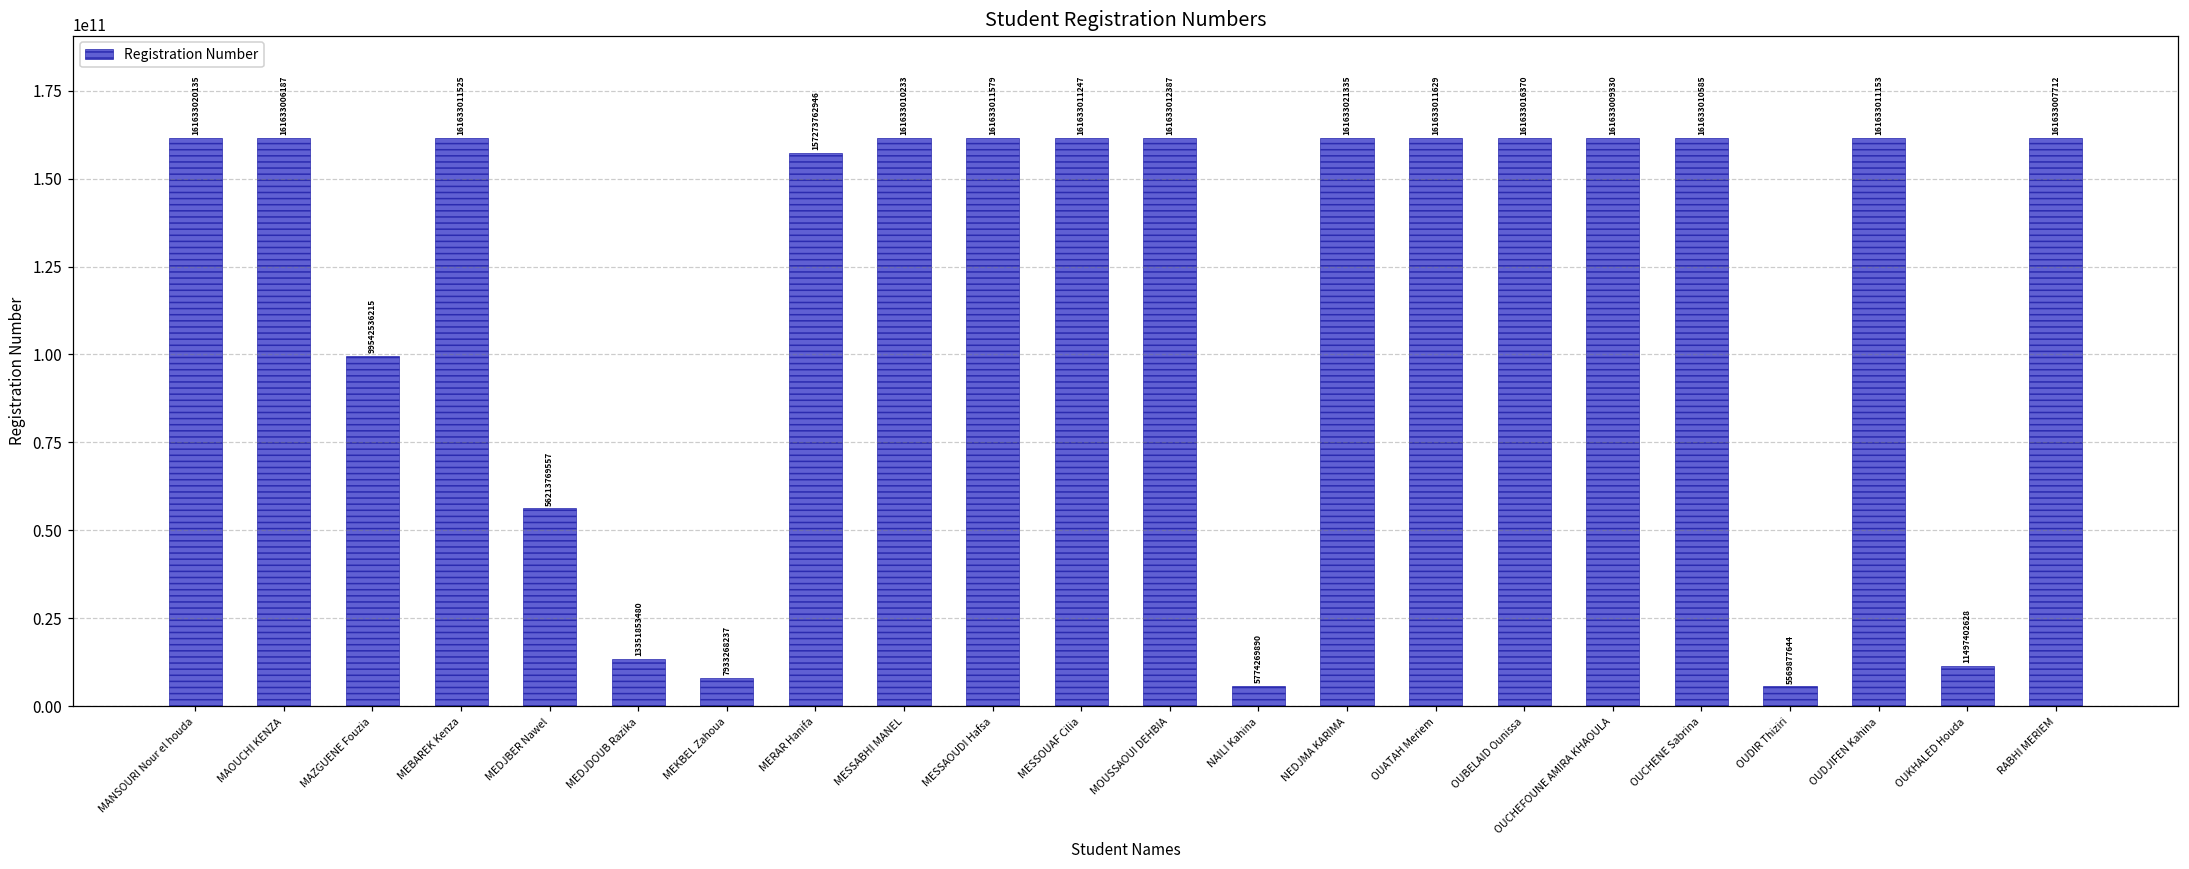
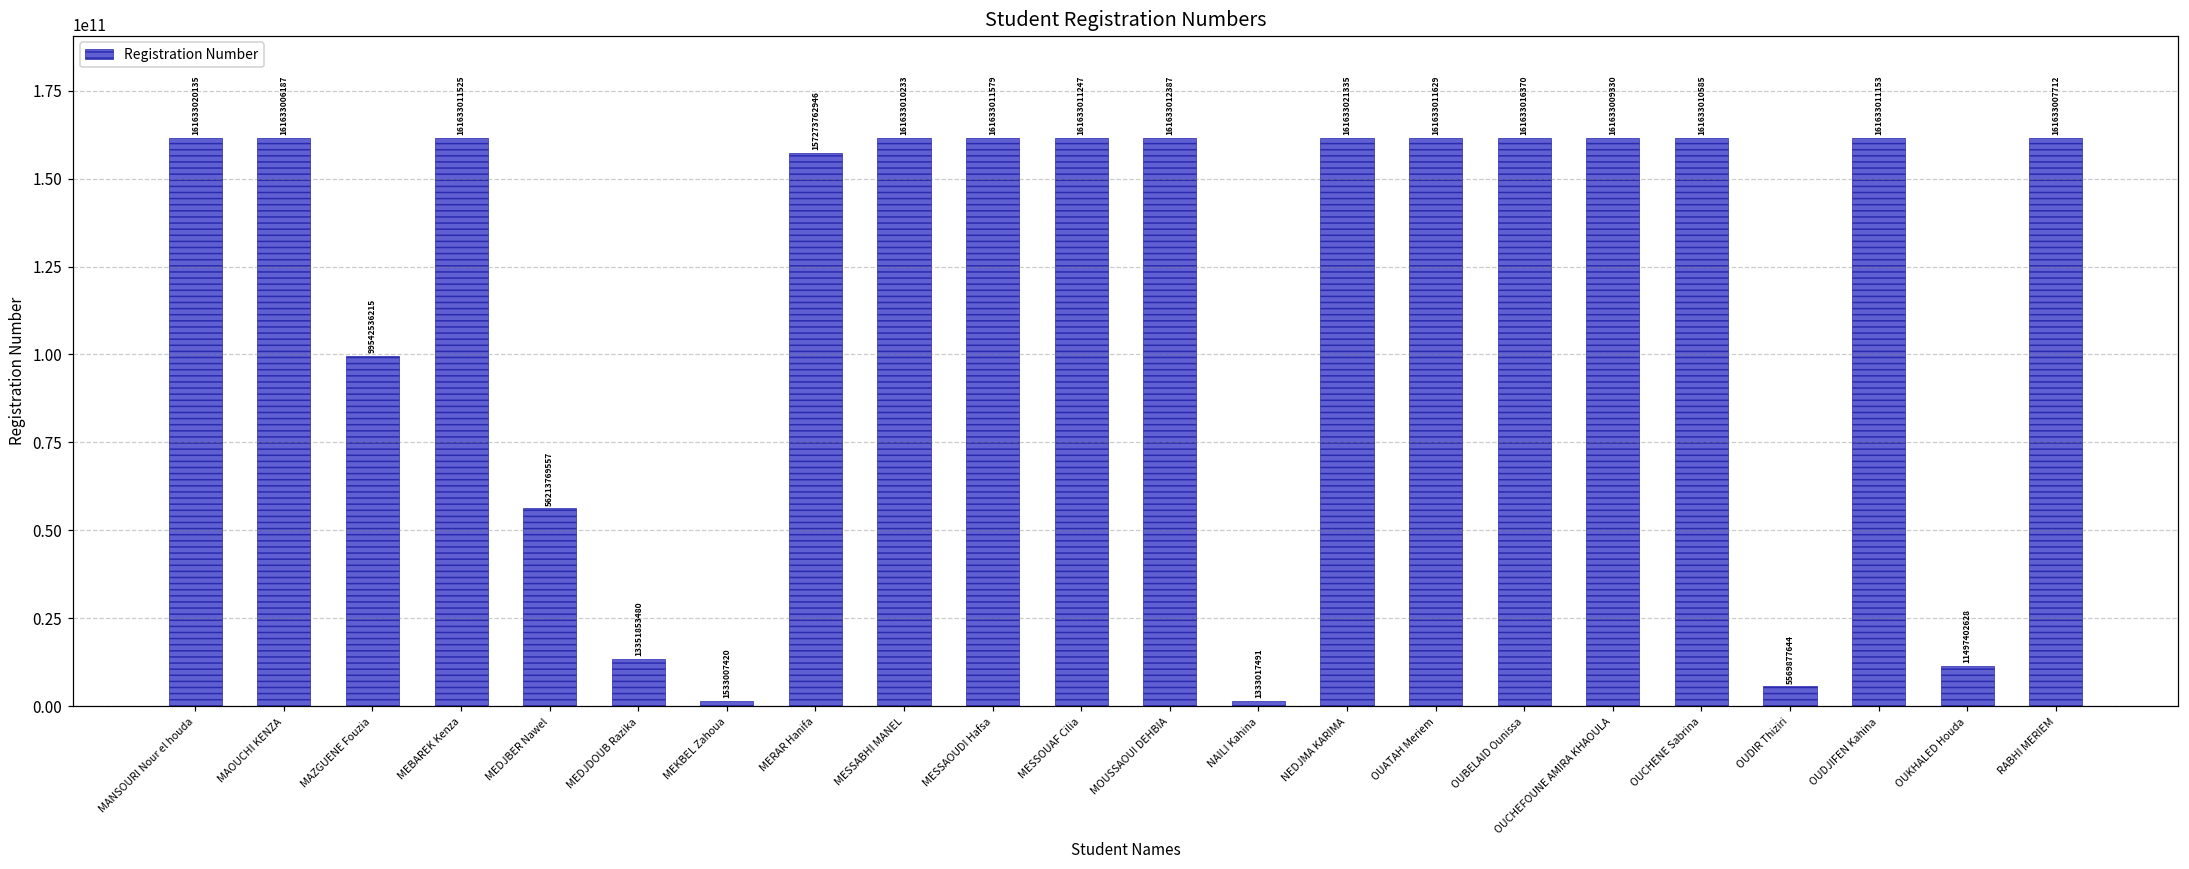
MEKBEL Zahoua: 7933268237 -> 1533007420
NAILI Kahina: 5774269890 -> 1333017491
